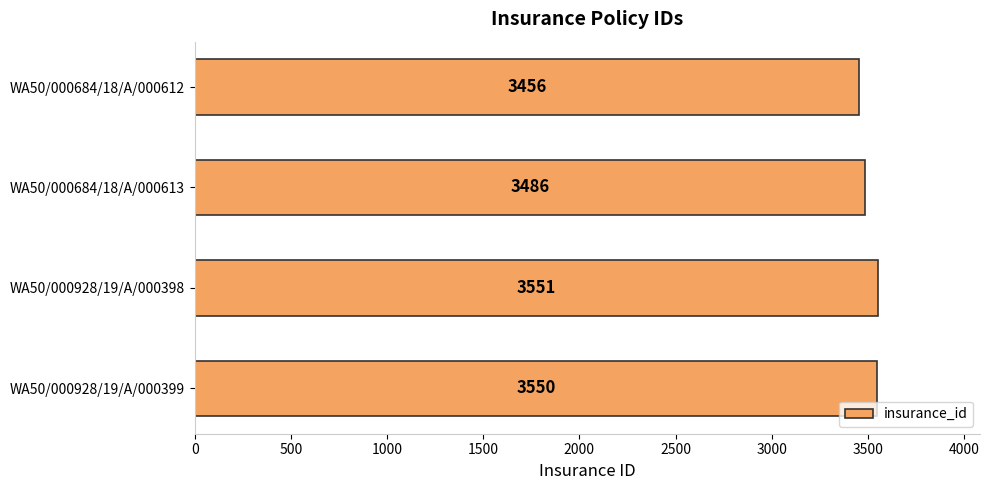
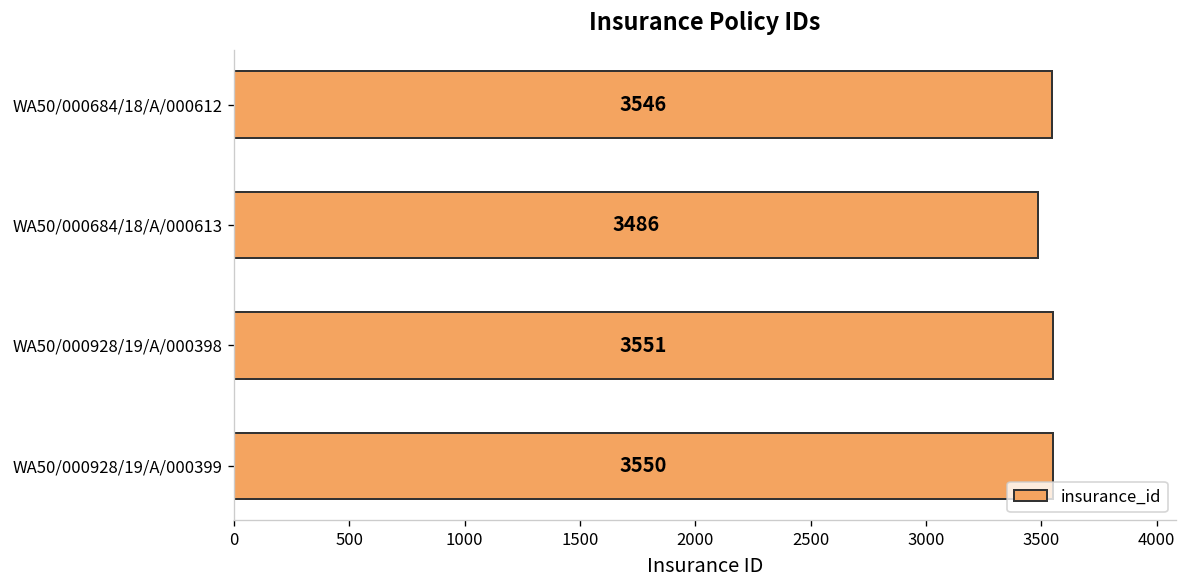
WA50/000684/18/A/000612: 3456 -> 3546
